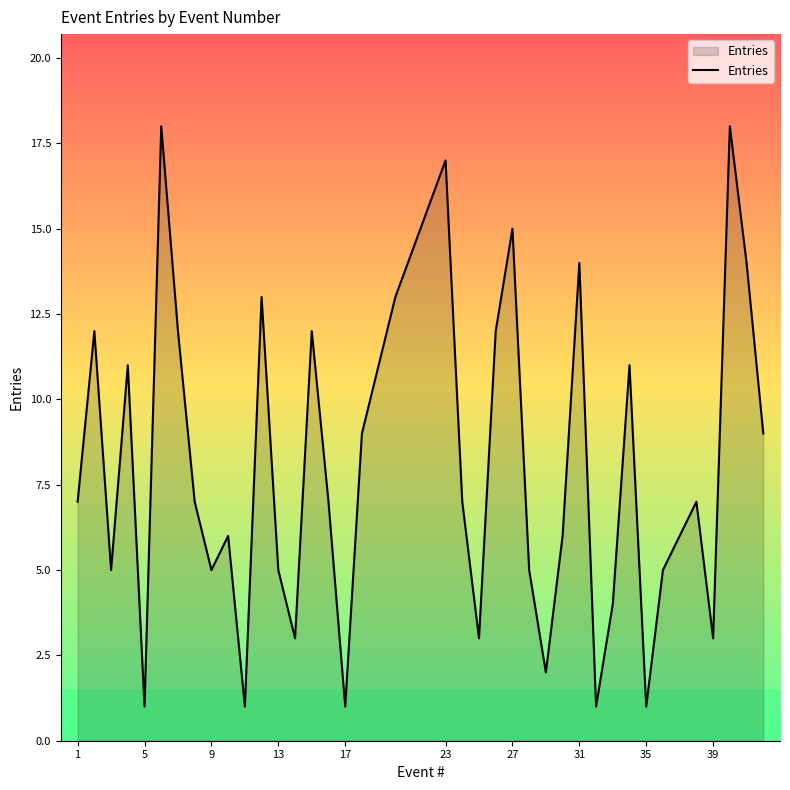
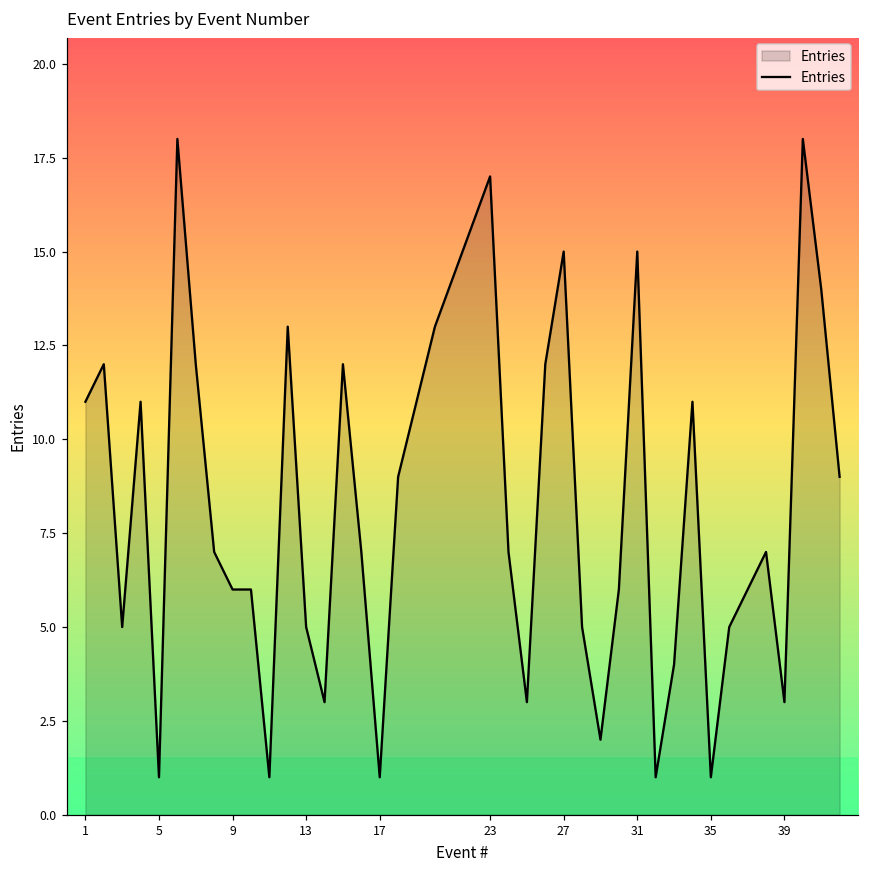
1: 7 -> 11
9: 5 -> 6
31: 14 -> 15
